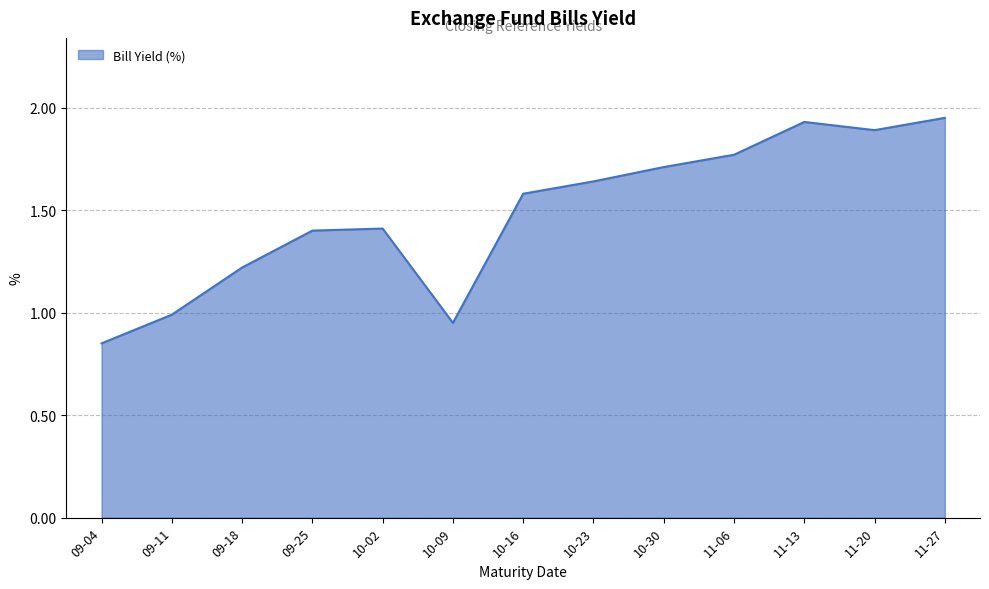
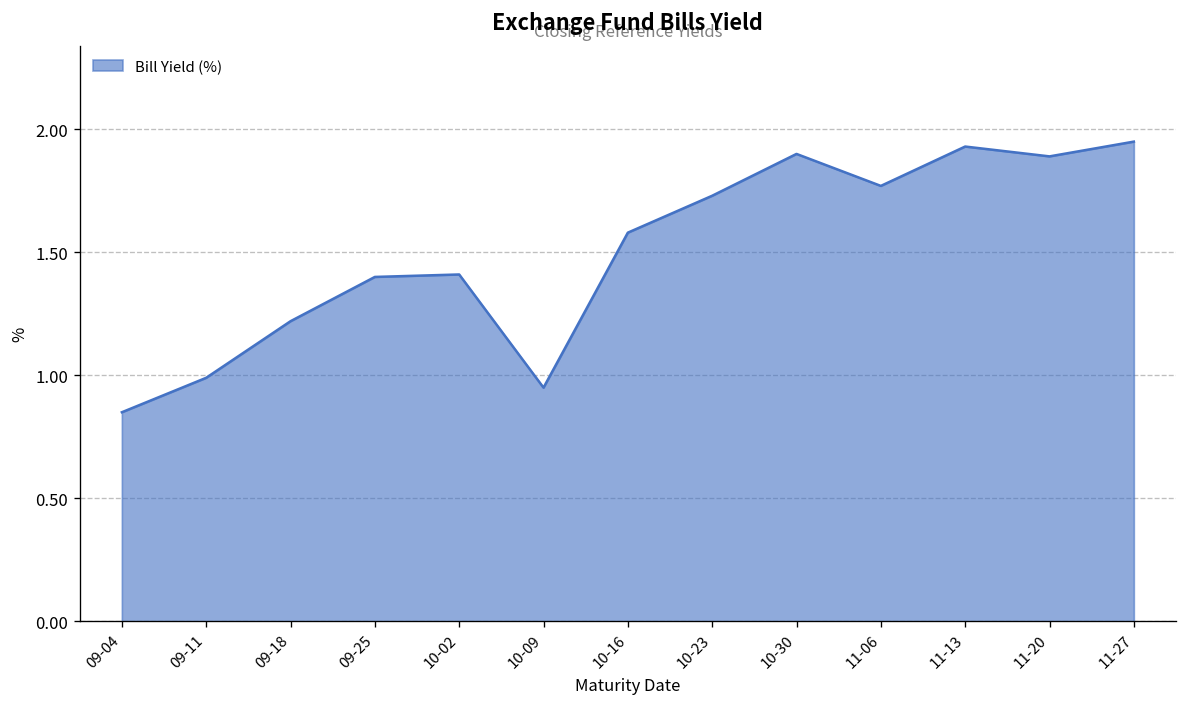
10-23: 1.64 -> 1.73
10-30: 1.71 -> 1.90
